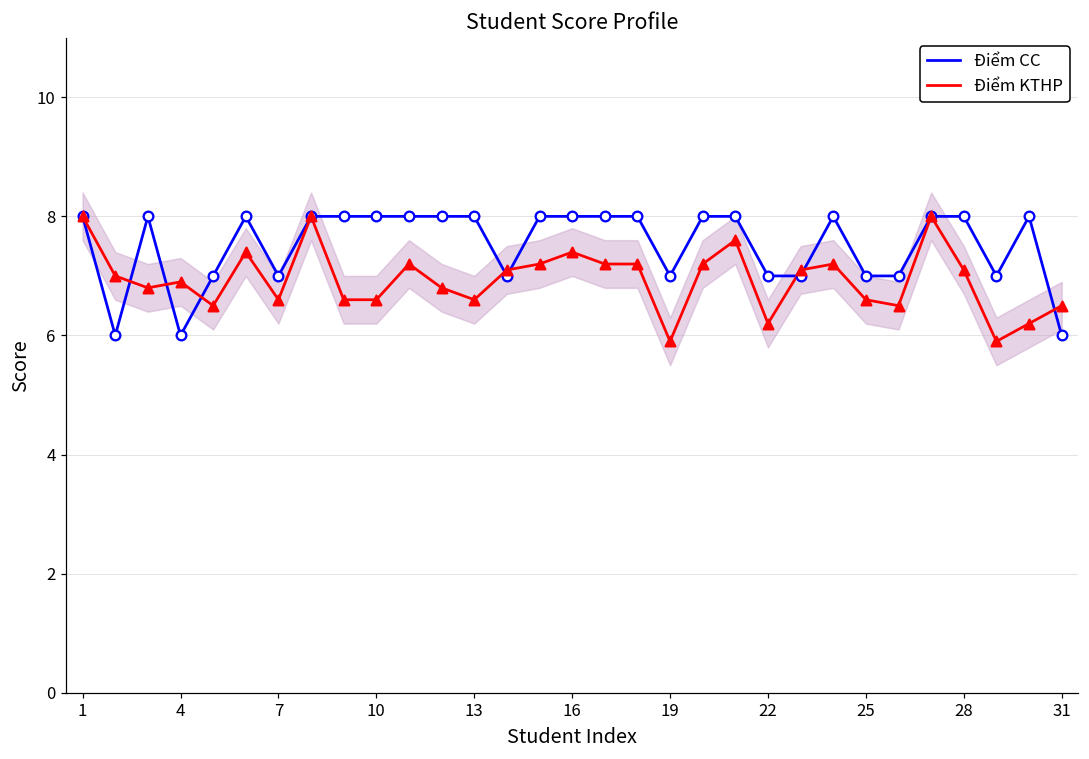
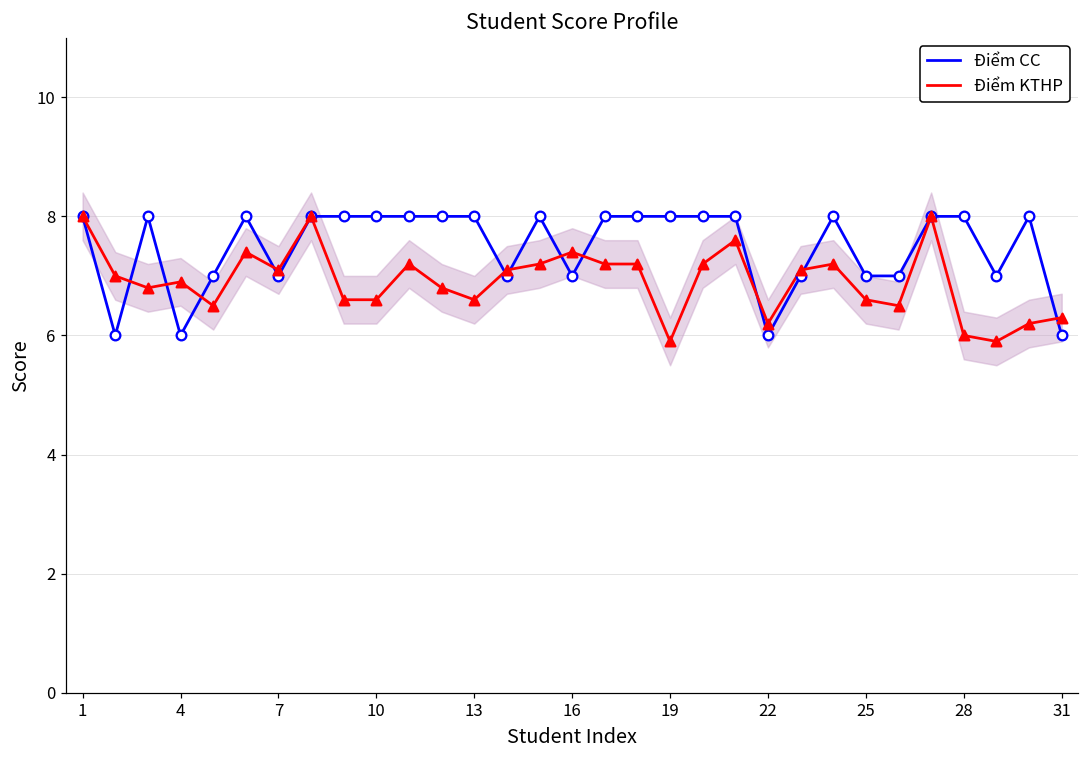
Điểm KTHP, 7: 6.6 -> 7.1
Điểm CC, 16: 8 -> 7
Điểm CC, 19: 7 -> 8
Điểm CC, 22: 7 -> 6
Điểm KTHP, 28: 7.1 -> 6.0
Điểm KTHP, 31: 6.5 -> 6.3
